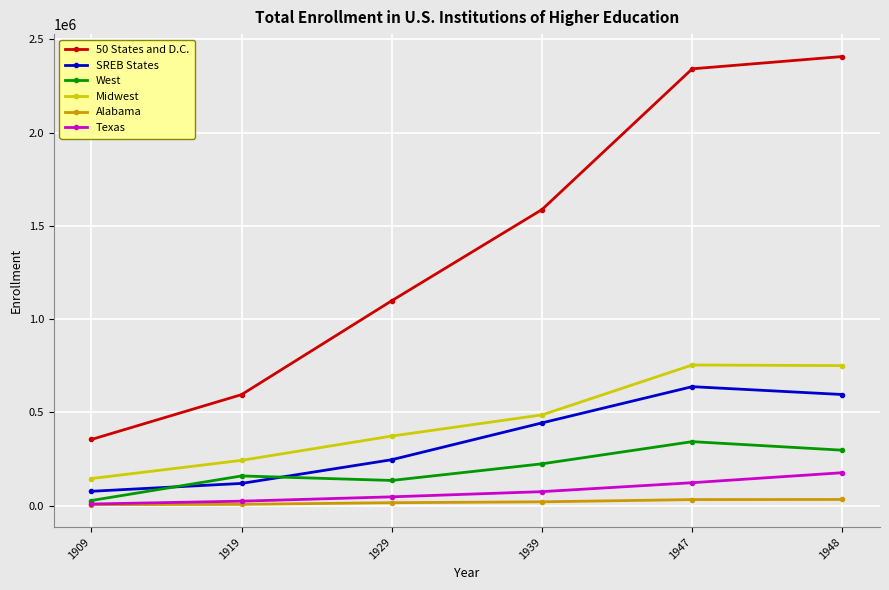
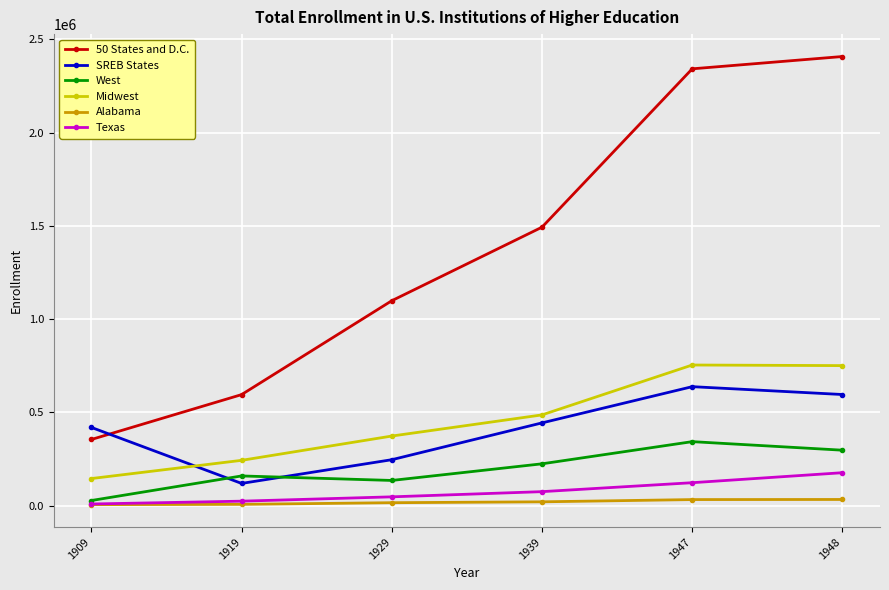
SREB States, 1909: 80000 -> 420000
50 States and D.C., 1939: 1590000 -> 1490000
